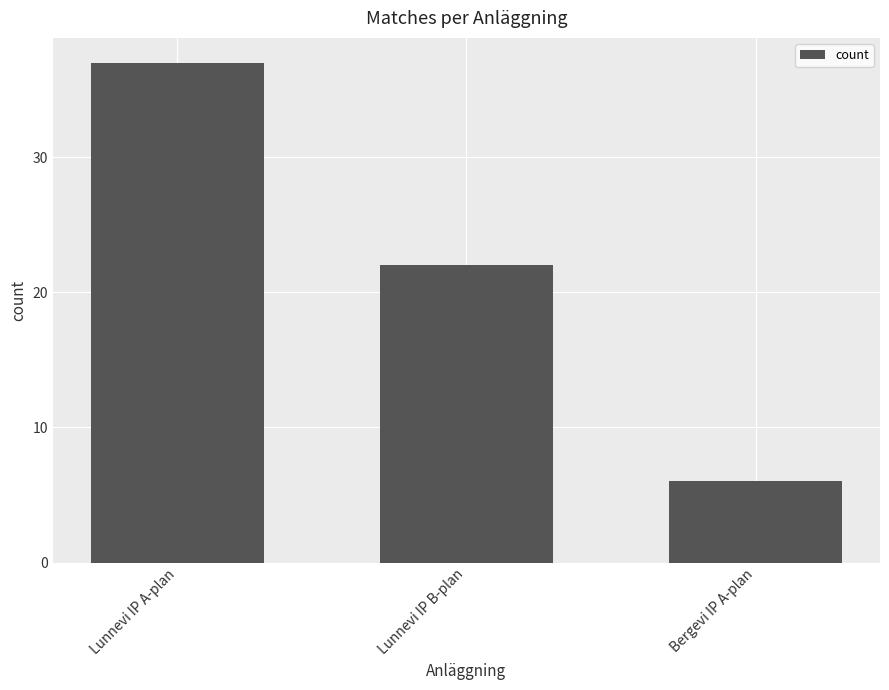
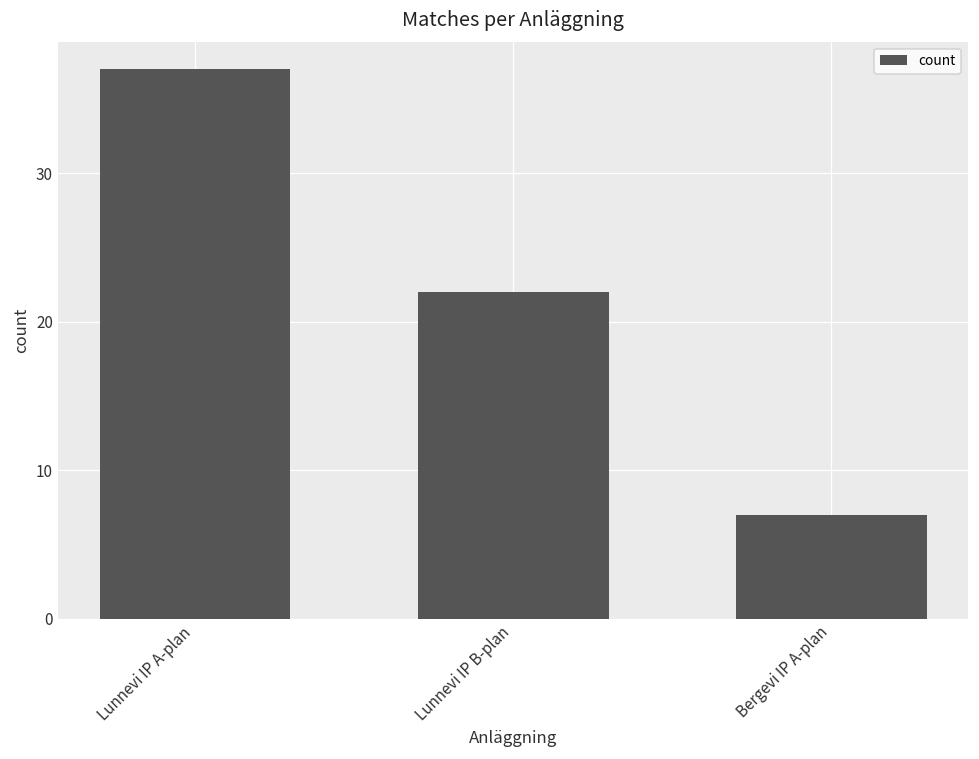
Bergevi IP A-plan: 6 -> 7
